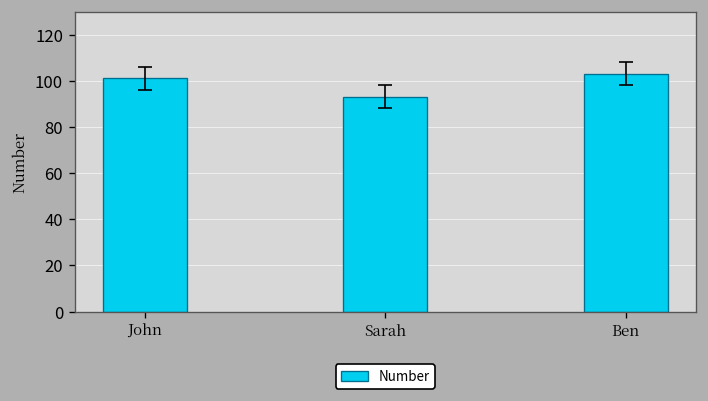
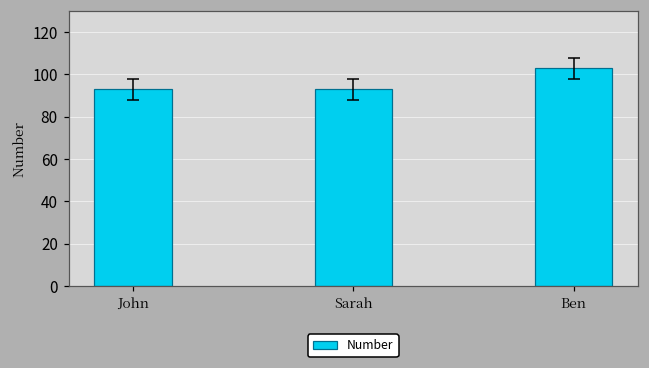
Number, John: 101 -> 93
